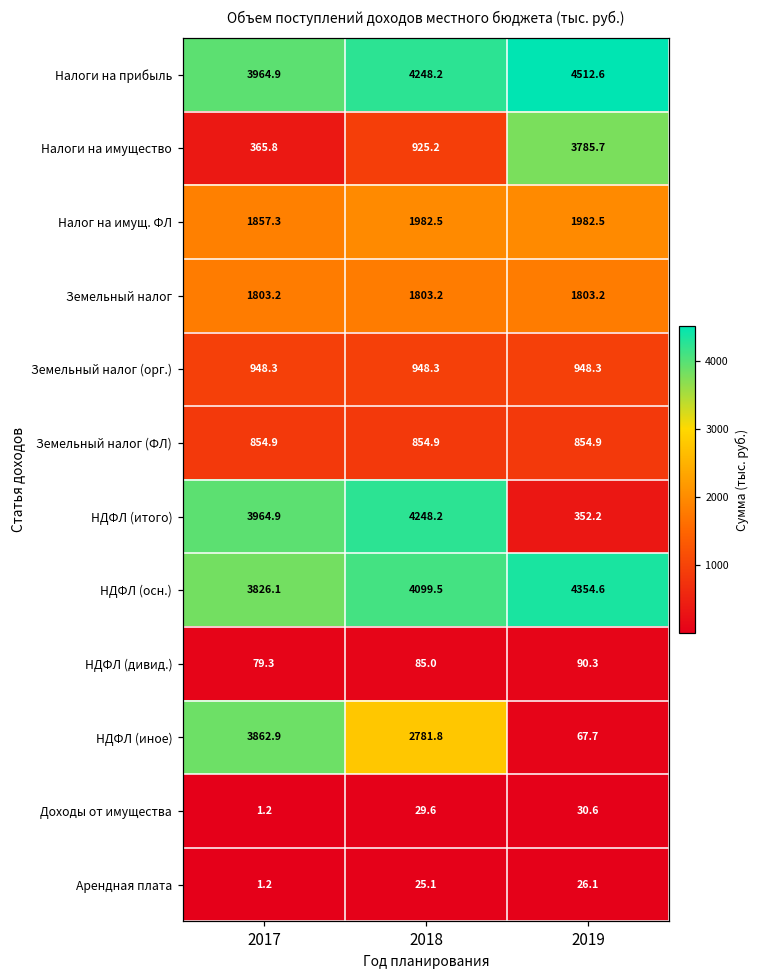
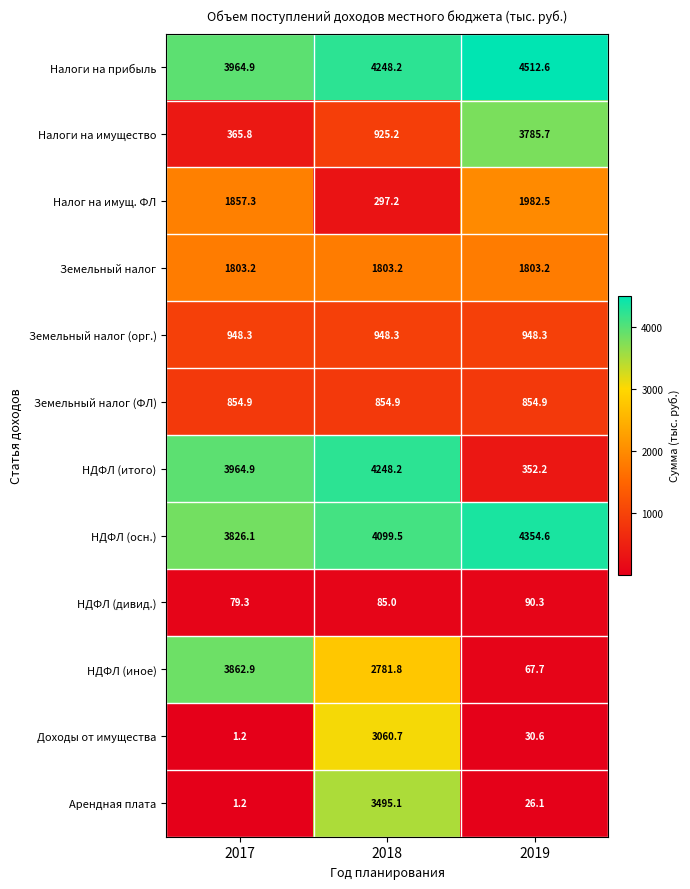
Налог на имущ. ФЛ, 2018: 1982.5 -> 297.2
Доходы от имущества, 2018: 29.6 -> 3060.7
Арендная плата, 2018: 25.1 -> 3495.1
